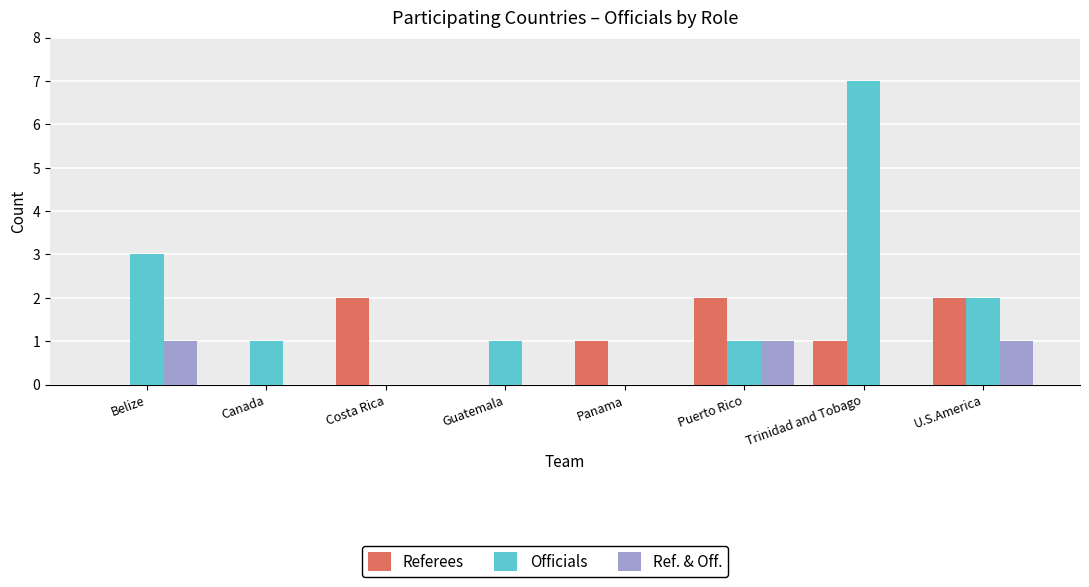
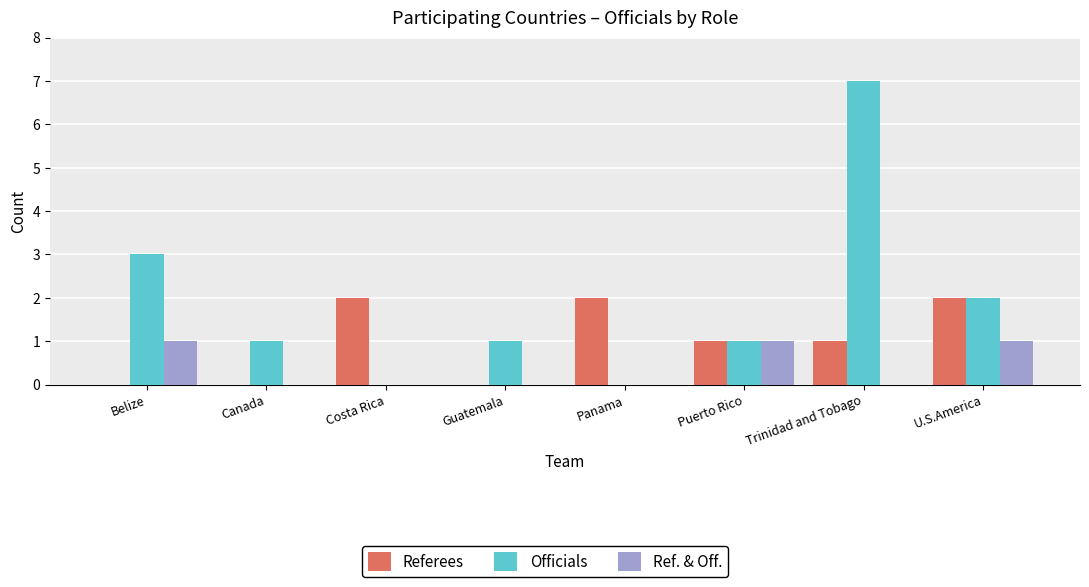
Referees, Panama: 1 -> 2
Referees, Puerto Rico: 2 -> 1
